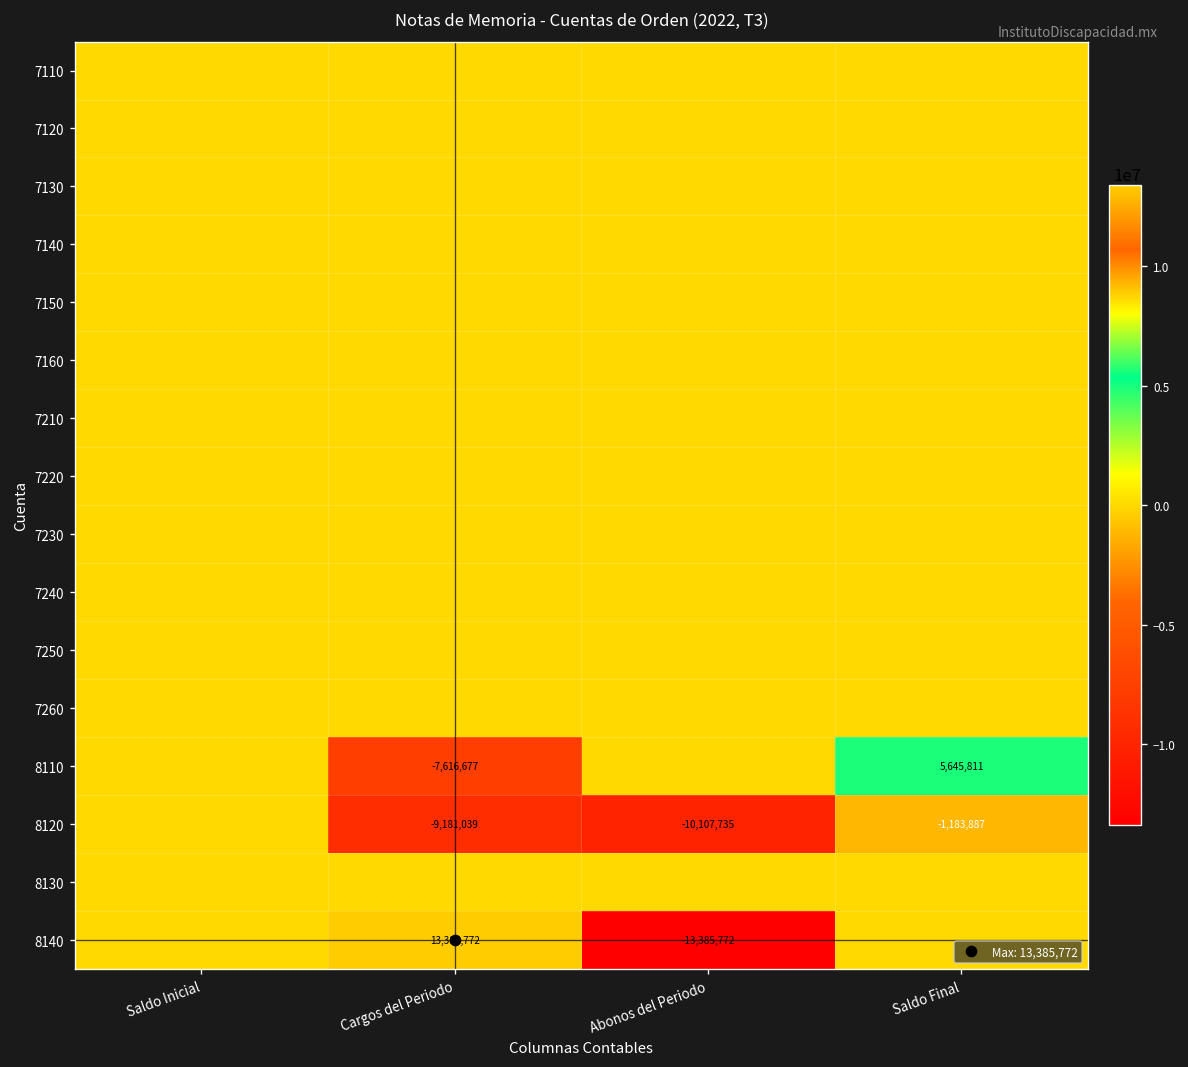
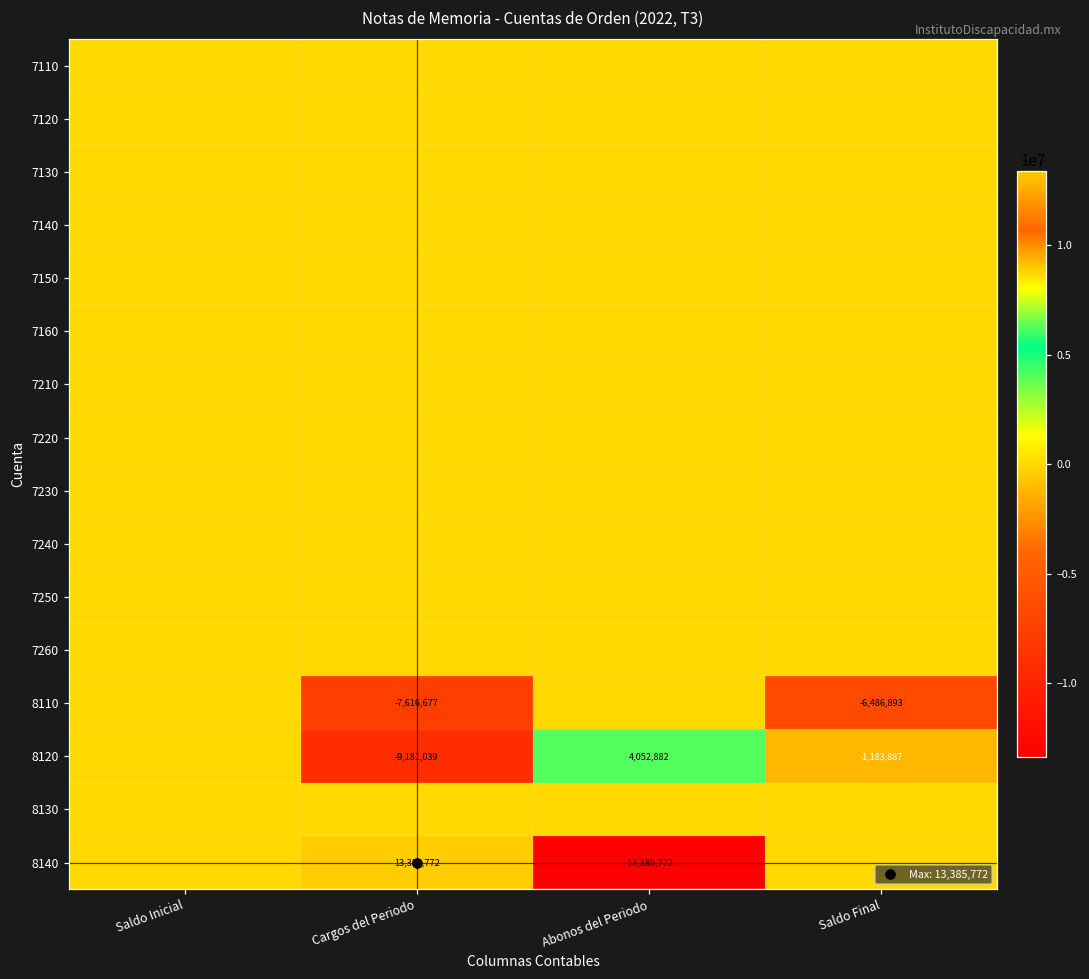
8110, Saldo Final: 5,645,811 -> -6,486,893
8120, Abonos del Periodo: -10,107,735 -> 4,052,882
